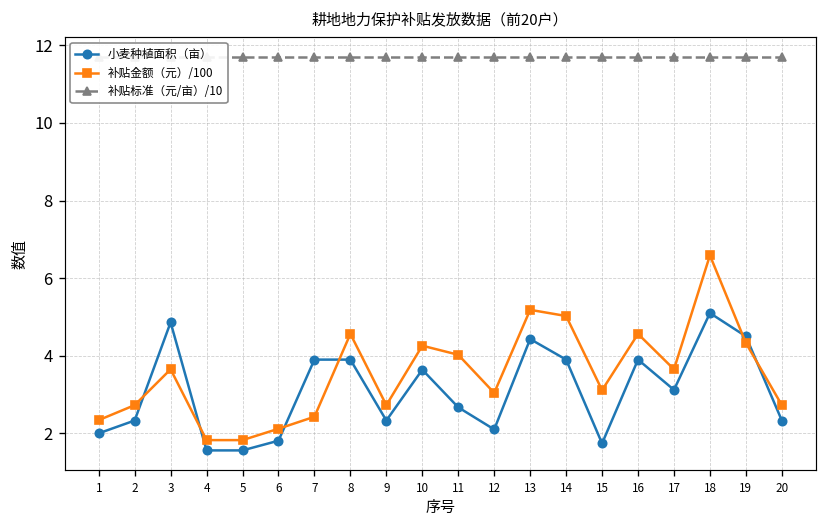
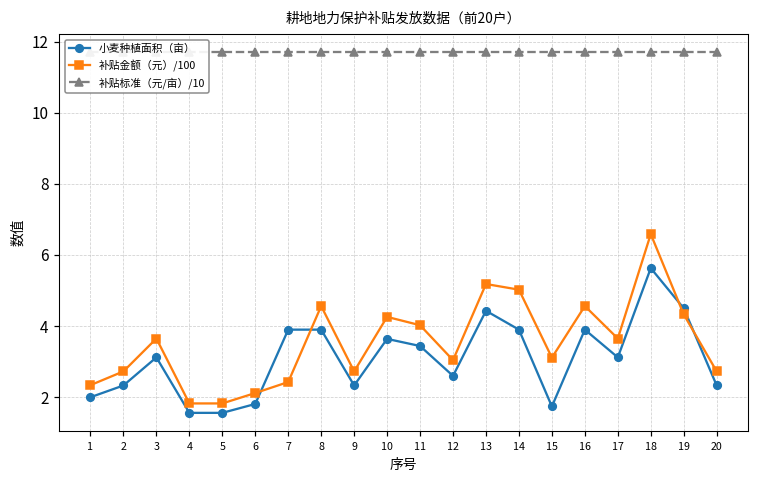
小麦种植面积（亩）, 3: 4.9 -> 3.1
小麦种植面积（亩）, 11: 2.7 -> 3.4
小麦种植面积（亩）, 12: 2.1 -> 2.6
小麦种植面积（亩）, 18: 5.1 -> 5.6
